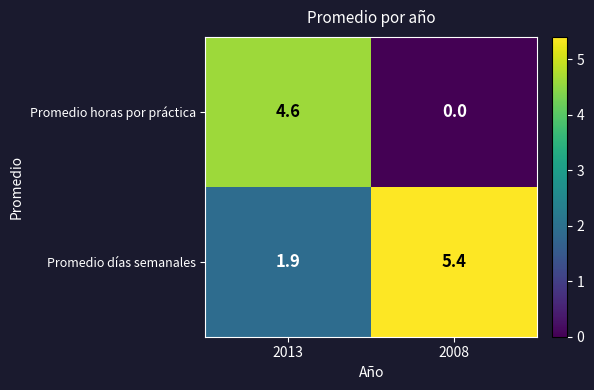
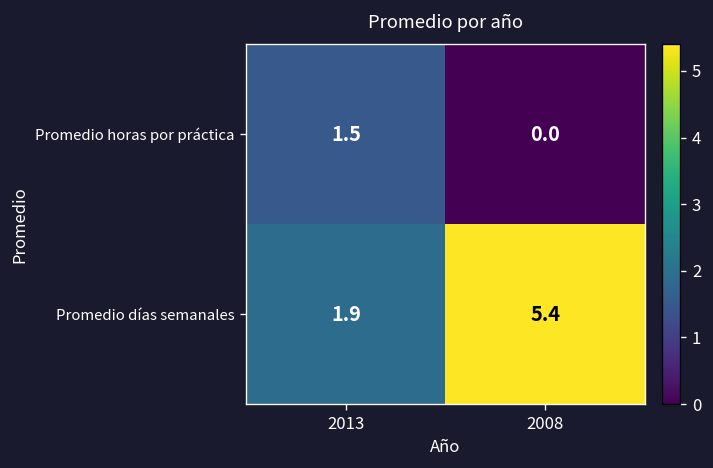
Promedio horas por práctica, 2013: 4.6 -> 1.5
